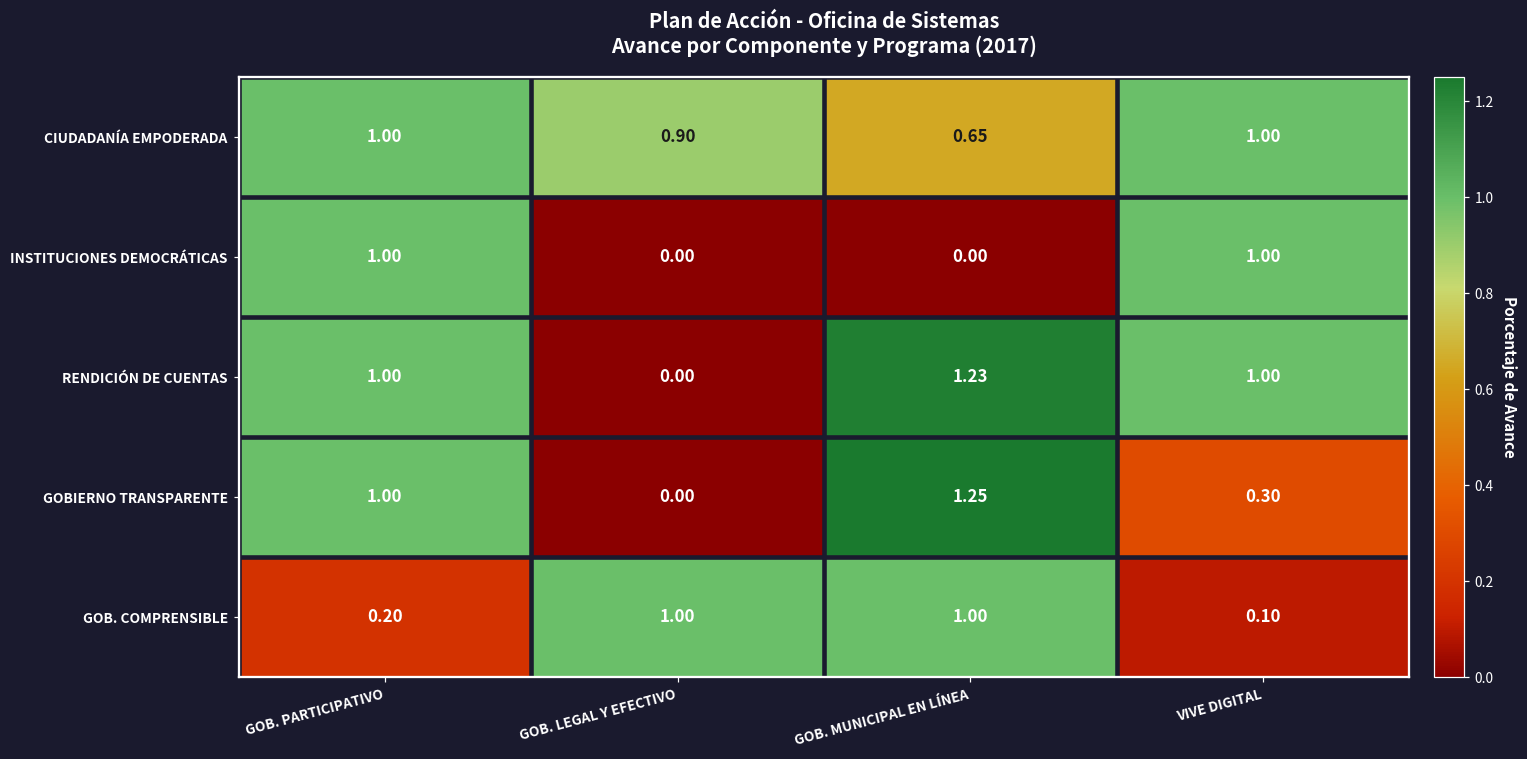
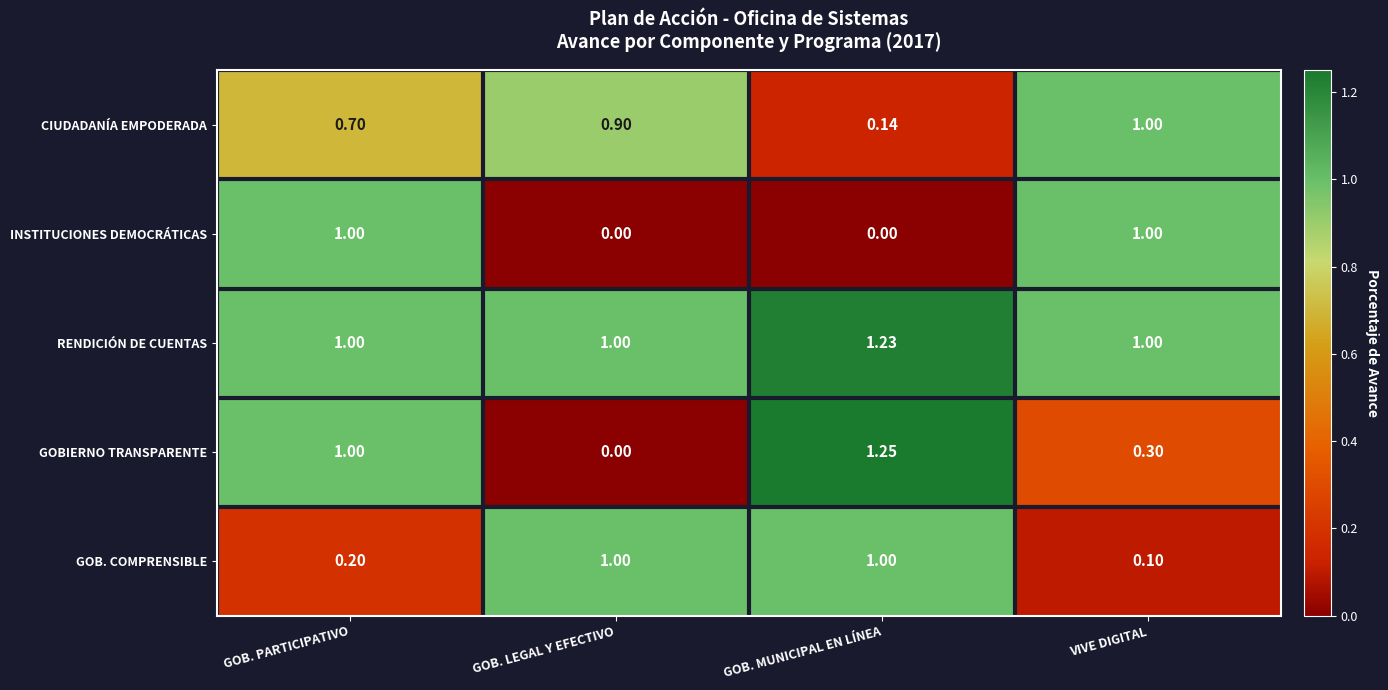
CIUDADANÍA EMPODERADA, GOB. PARTICIPATIVO: 1.00 -> 0.70
CIUDADANÍA EMPODERADA, GOB. MUNICIPAL EN LÍNEA: 0.65 -> 0.14
RENDICIÓN DE CUENTAS, GOB. LEGAL Y EFECTIVO: 0.00 -> 1.00
